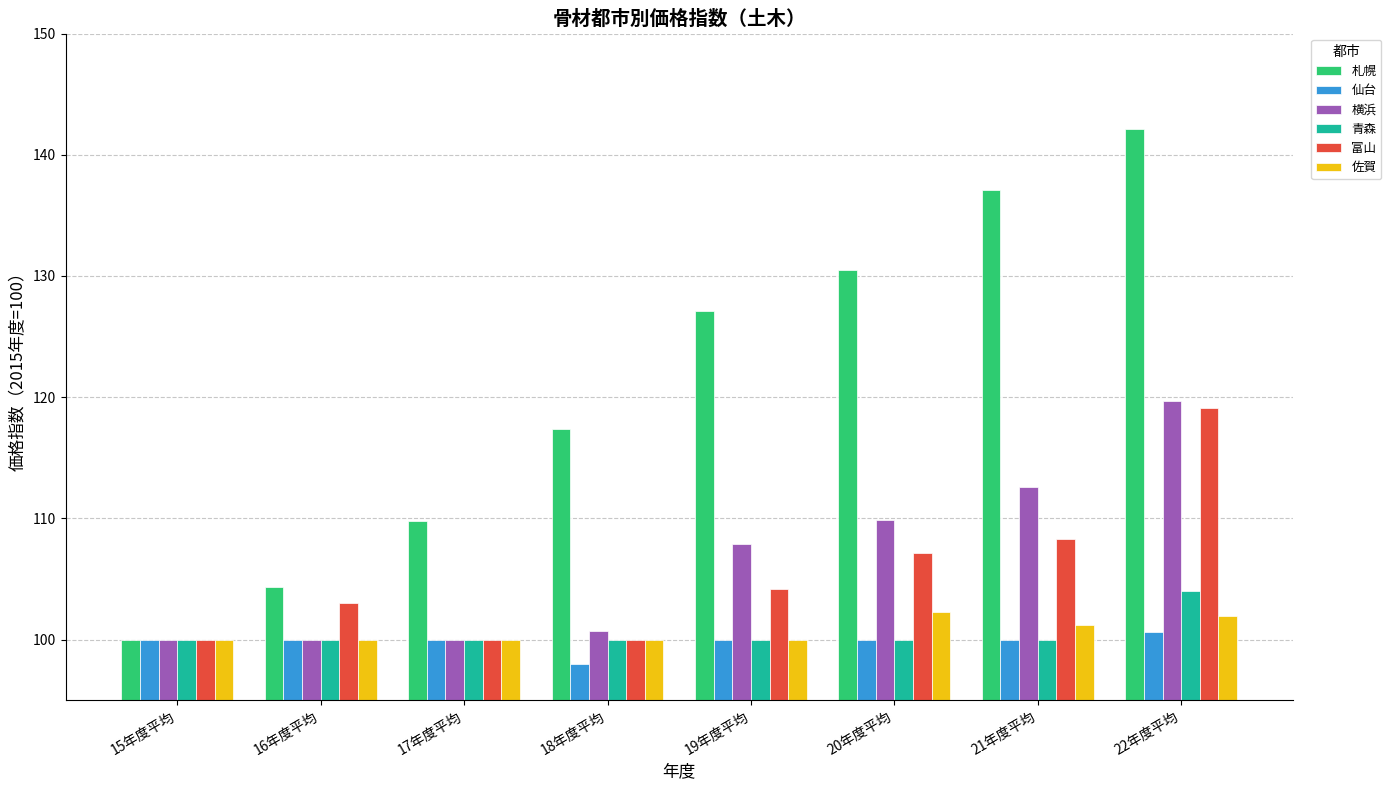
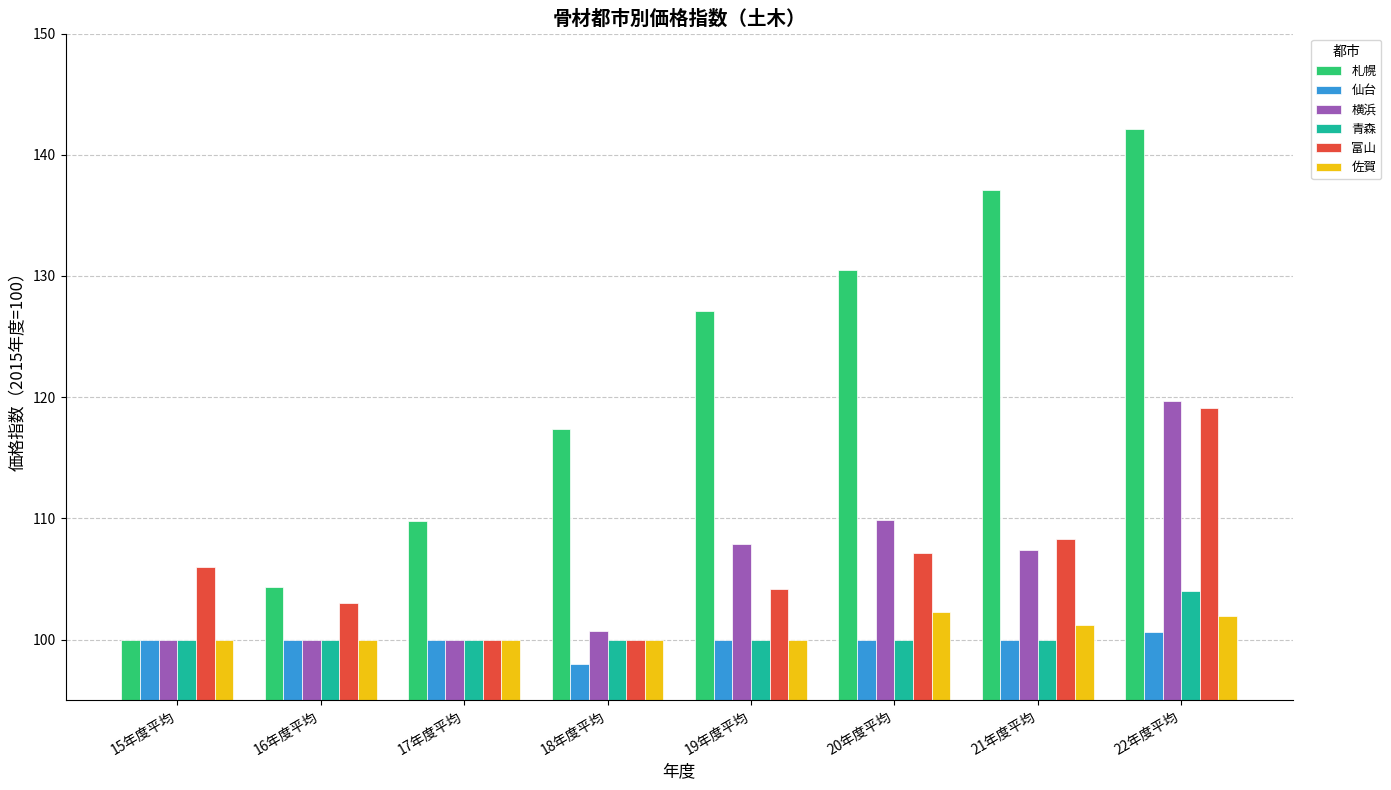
富山, 15年度平均: 100 -> 106
横浜, 21年度平均: 112.6 -> 107.4
